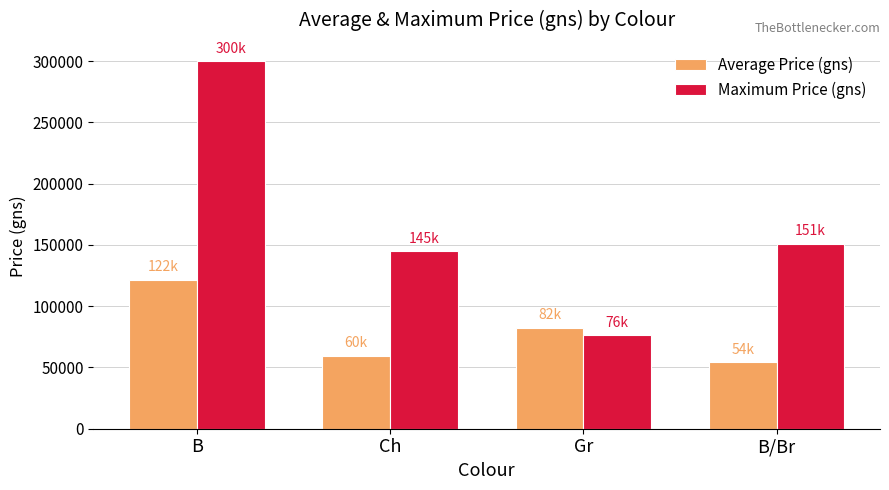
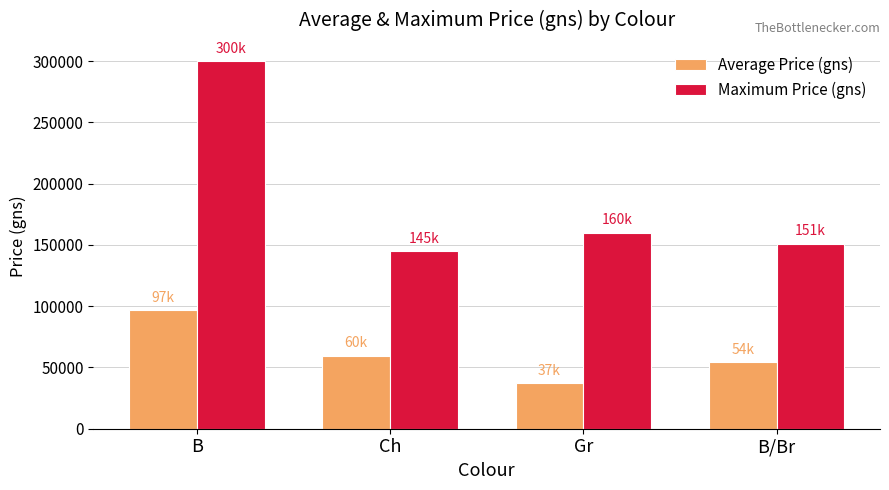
Average Price (gns), B: 122k -> 97k
Average Price (gns), Gr: 82k -> 37k
Maximum Price (gns), Gr: 76k -> 160k
